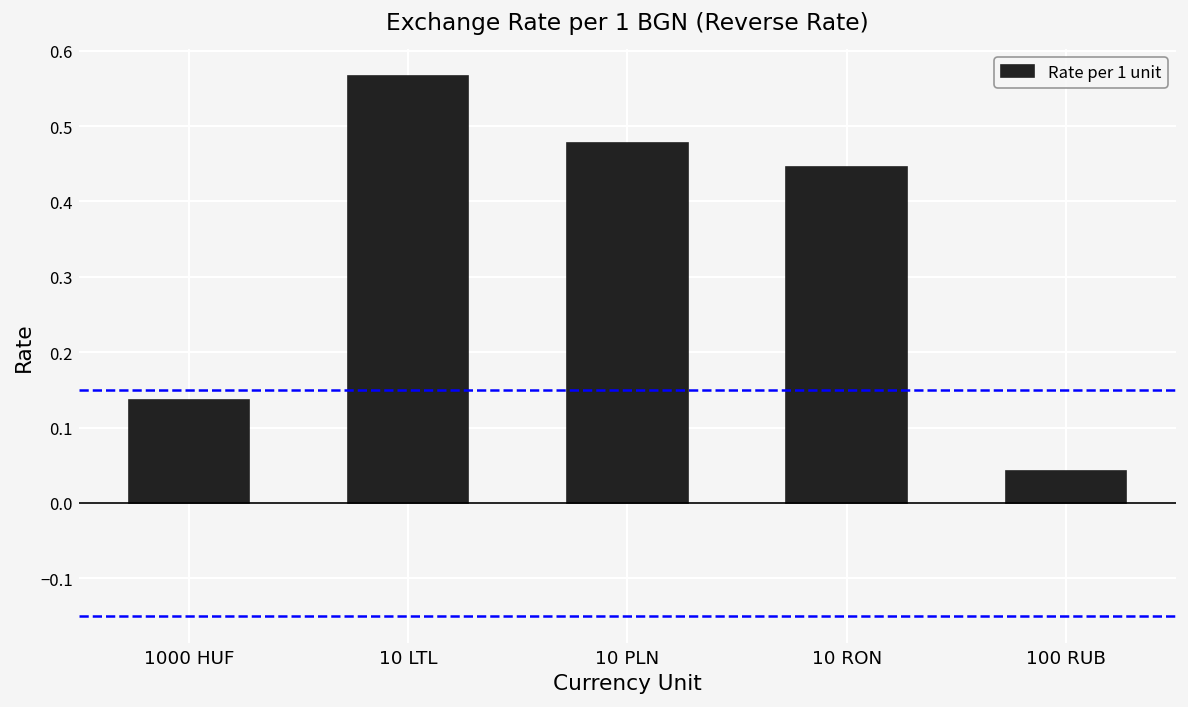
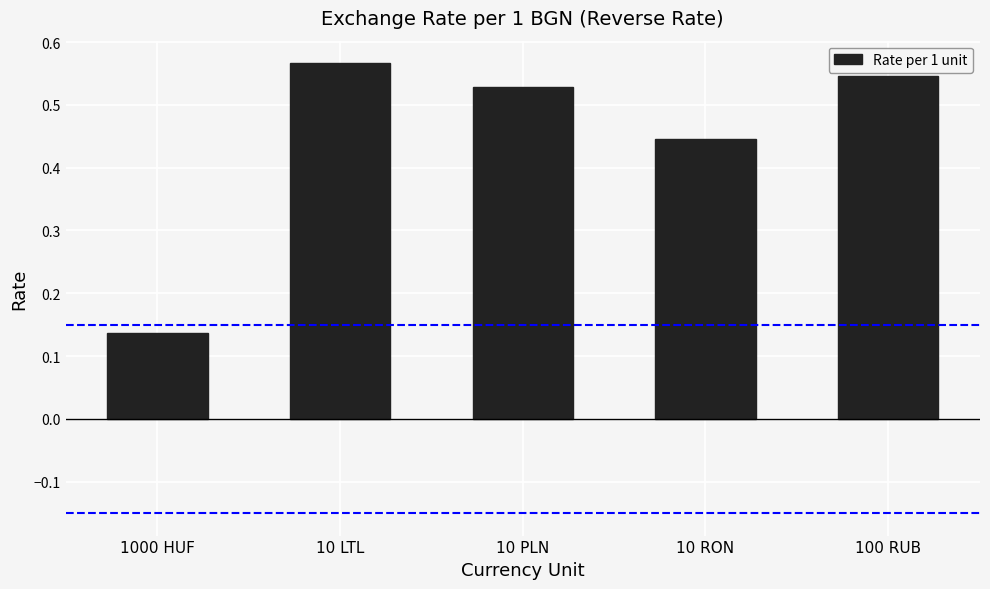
10 PLN: 0.48 -> 0.53
100 RUB: 0.04 -> 0.55
